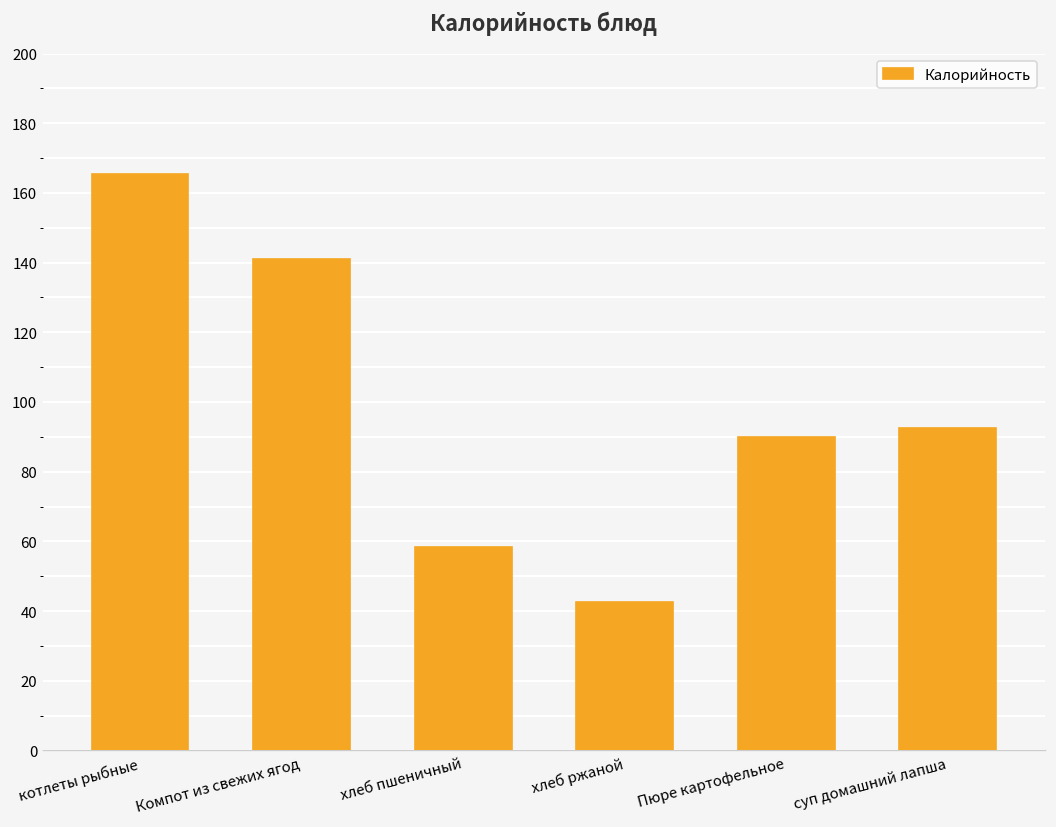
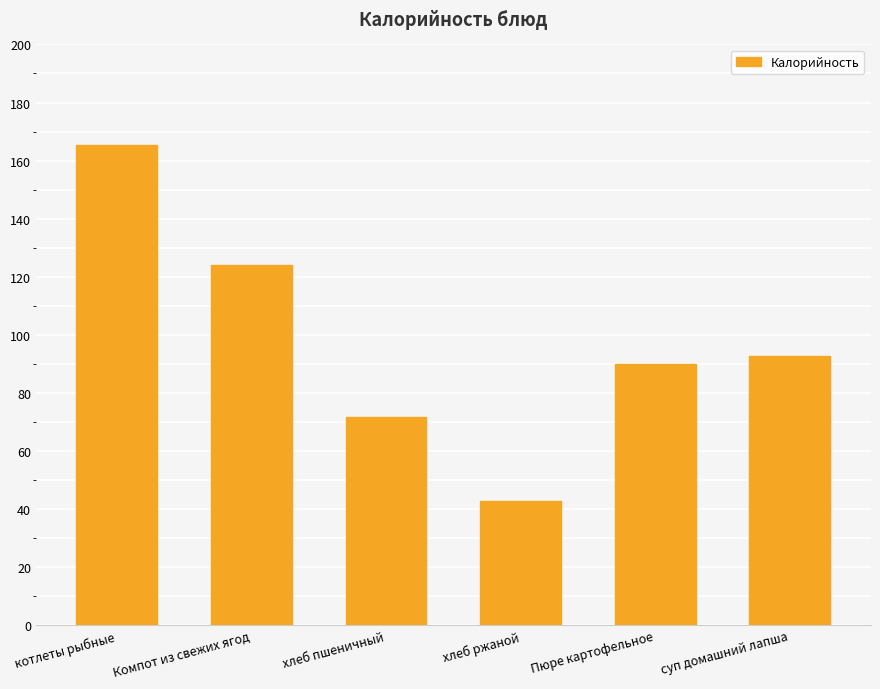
Компот из свежих ягод: 141 -> 124
хлеб пшеничный: 58 -> 72
